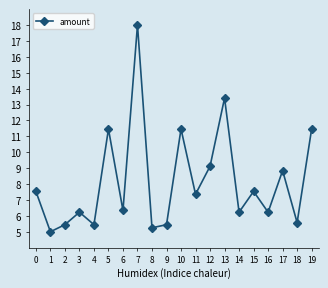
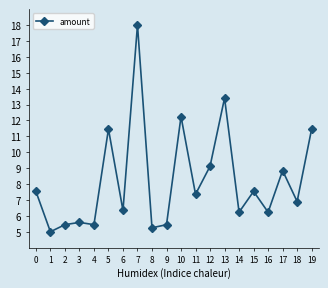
3: 6.2 -> 5.6
10: 11.5 -> 12.2
18: 5.6 -> 6.9
